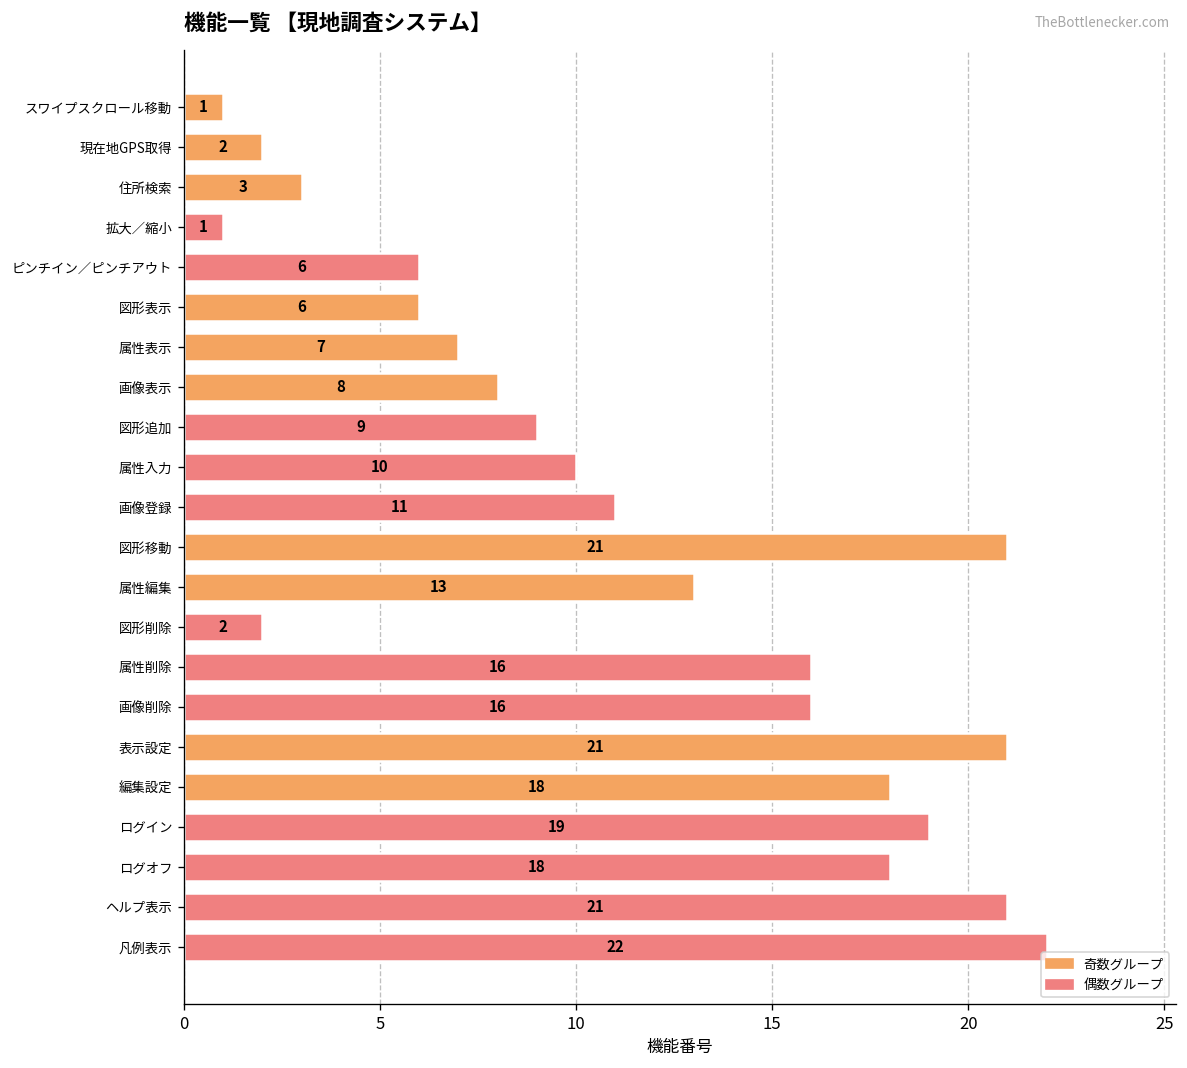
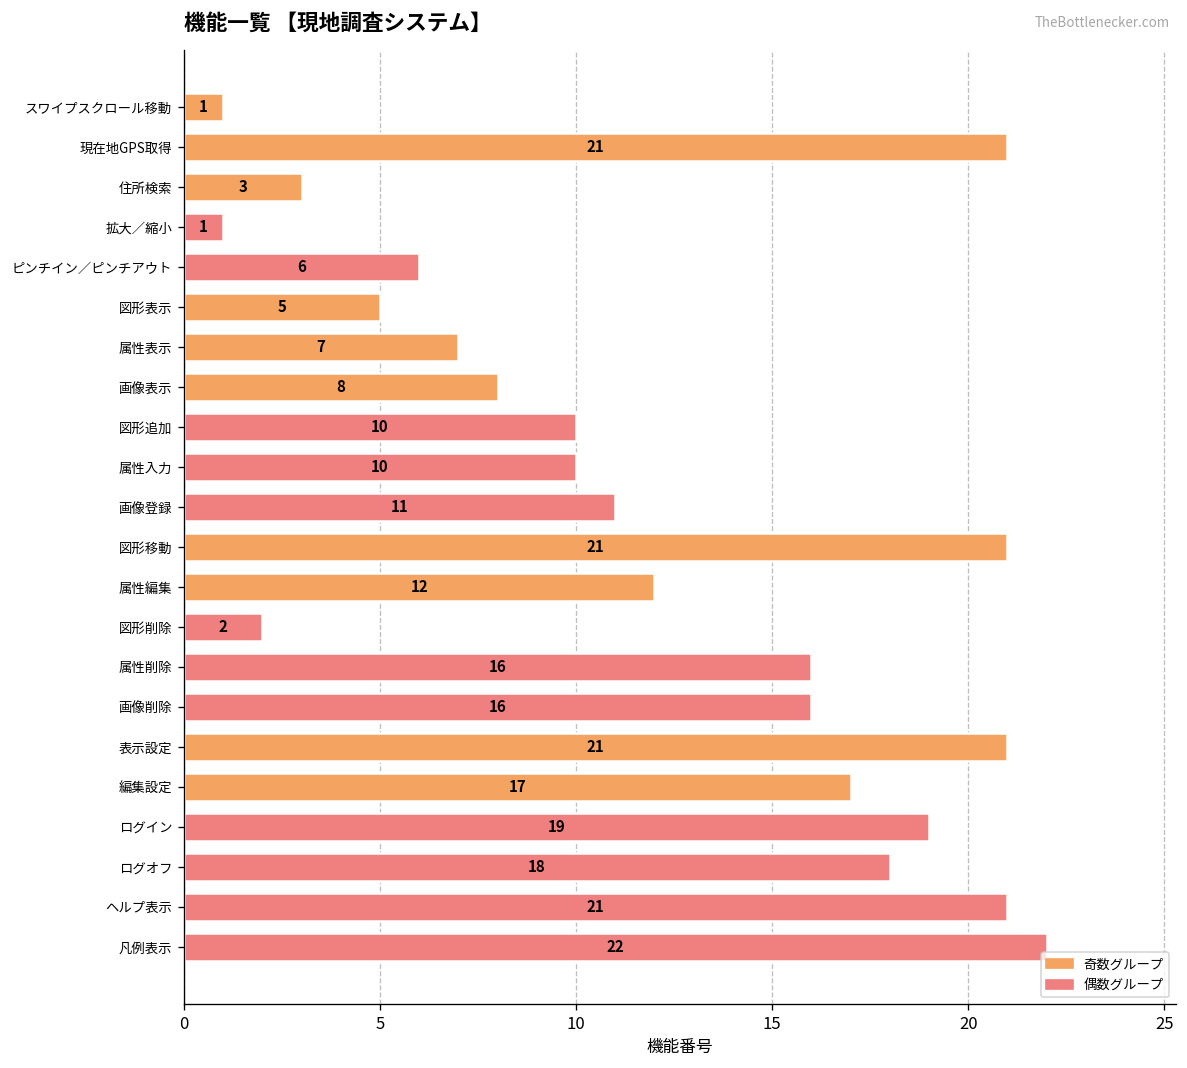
現在地GPS取得: 2 -> 21
図形表示: 6 -> 5
図形追加: 9 -> 10
属性編集: 13 -> 12
編集設定: 18 -> 17
